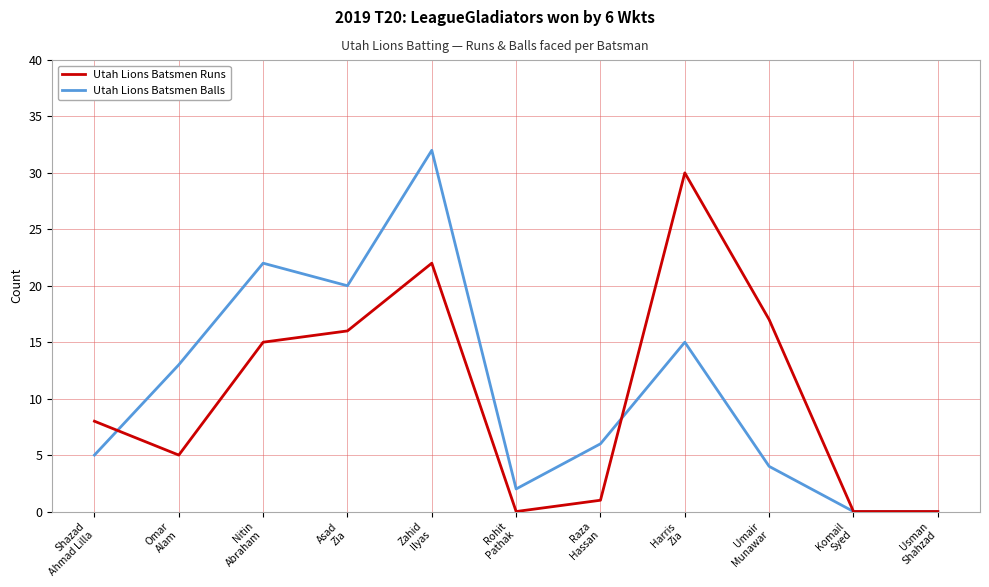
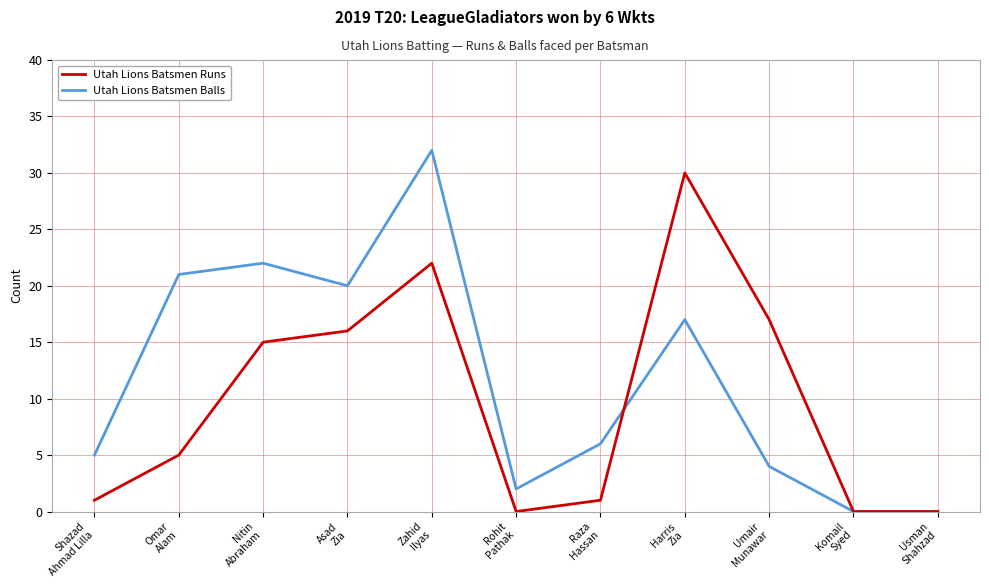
Utah Lions Batsmen Runs, Shazad Ahmad Lilla: 8 -> 1
Utah Lions Batsmen Balls, Omar Alam: 13 -> 21
Utah Lions Batsmen Balls, Harris Zia: 15 -> 17
